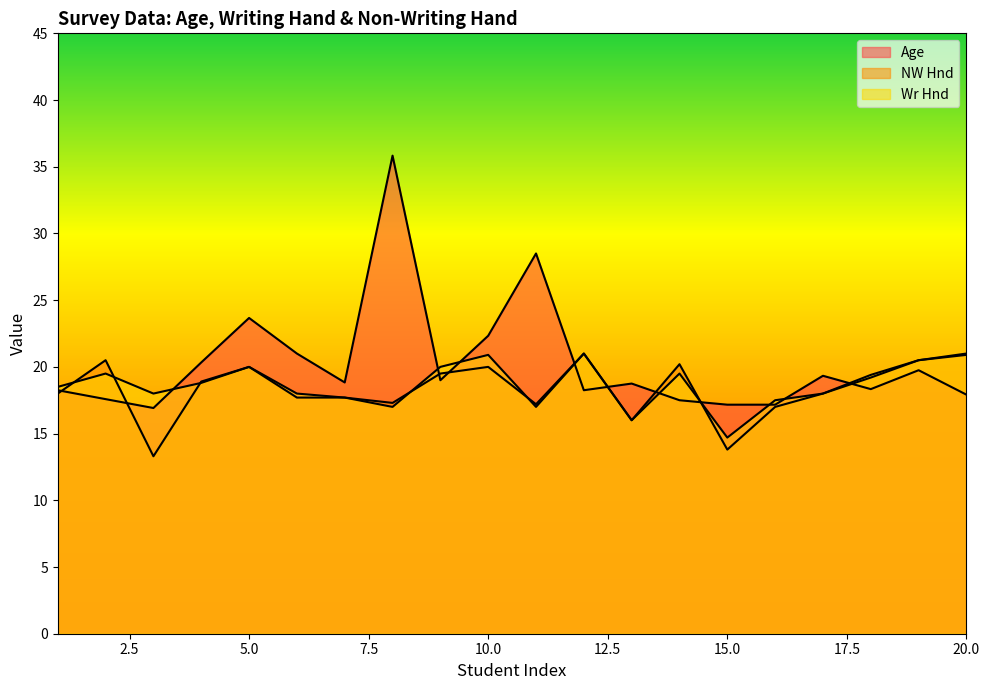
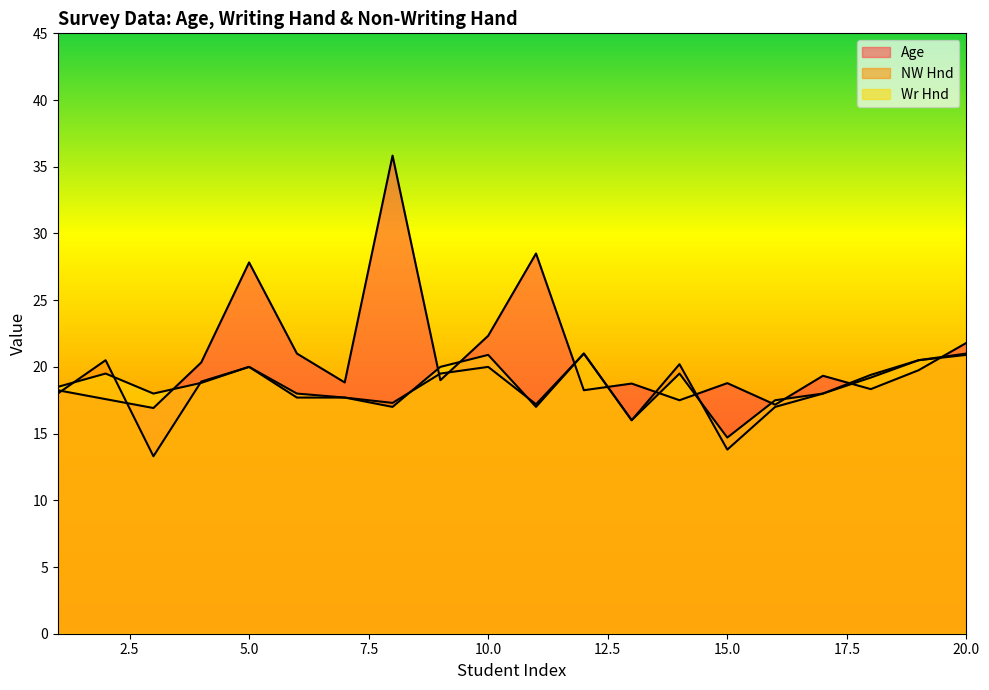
Age, 5.0: 23.7 -> 27.8
Age, 15.0: 17.2 -> 18.8
Age, 20.0: 17.9 -> 21.8
